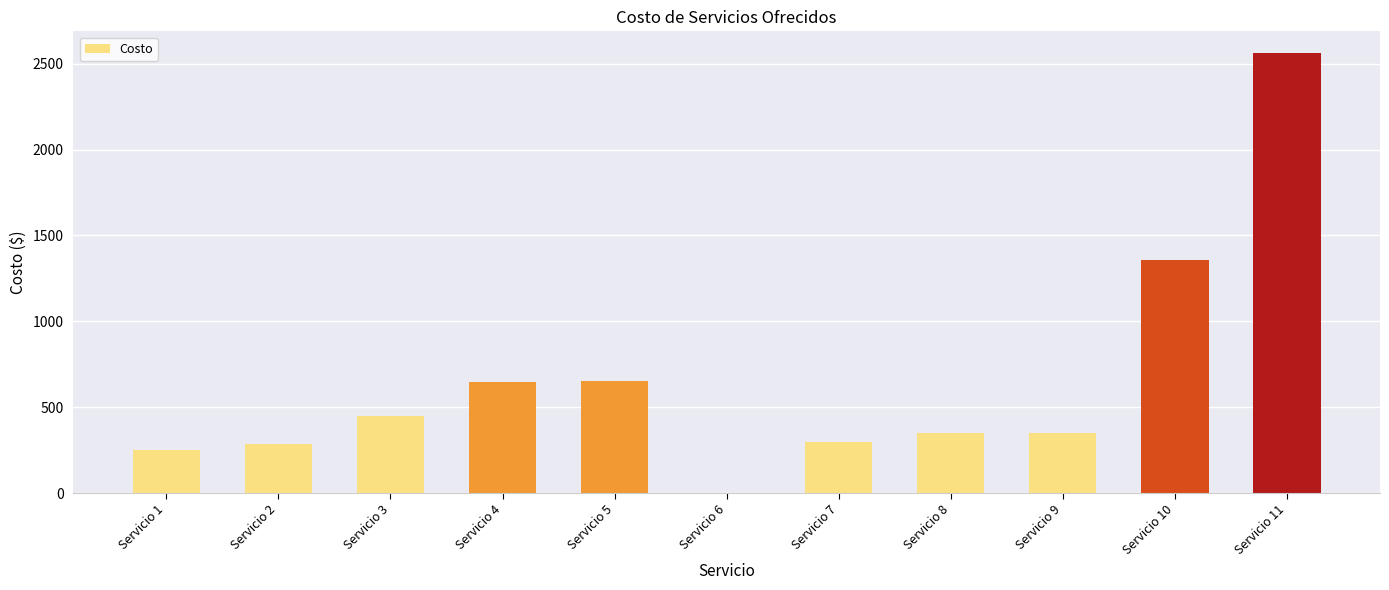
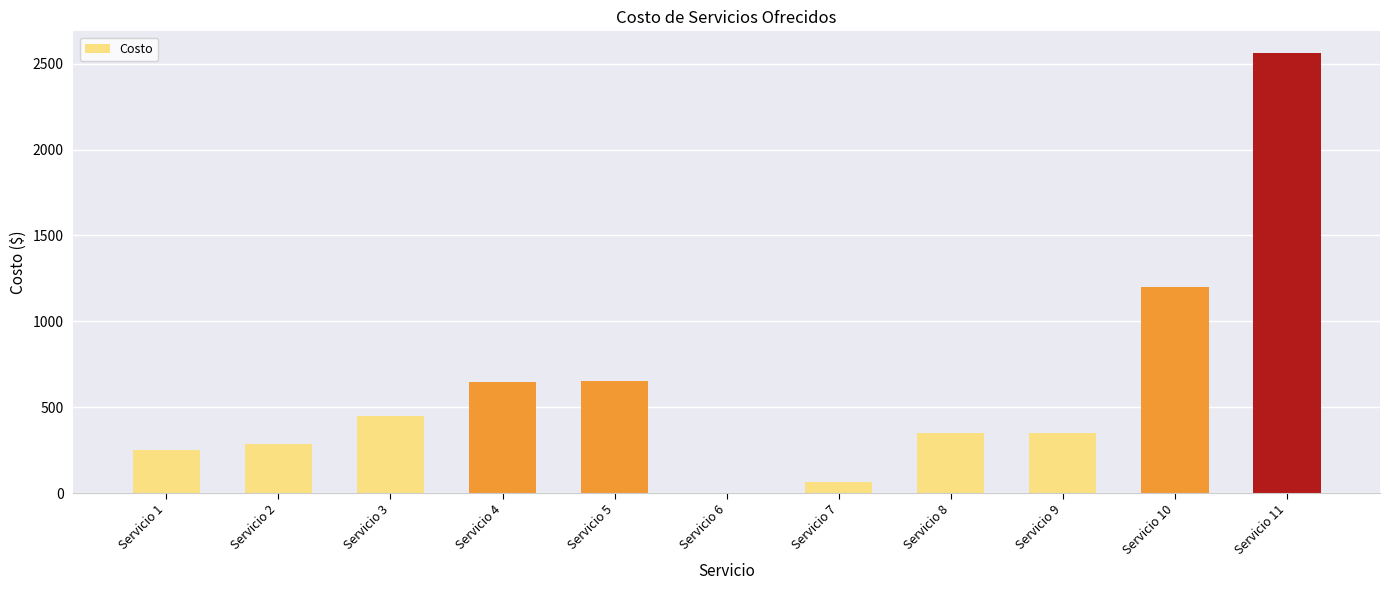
Servicio 7: 300 -> 60
Servicio 10: 1360 -> 1200
